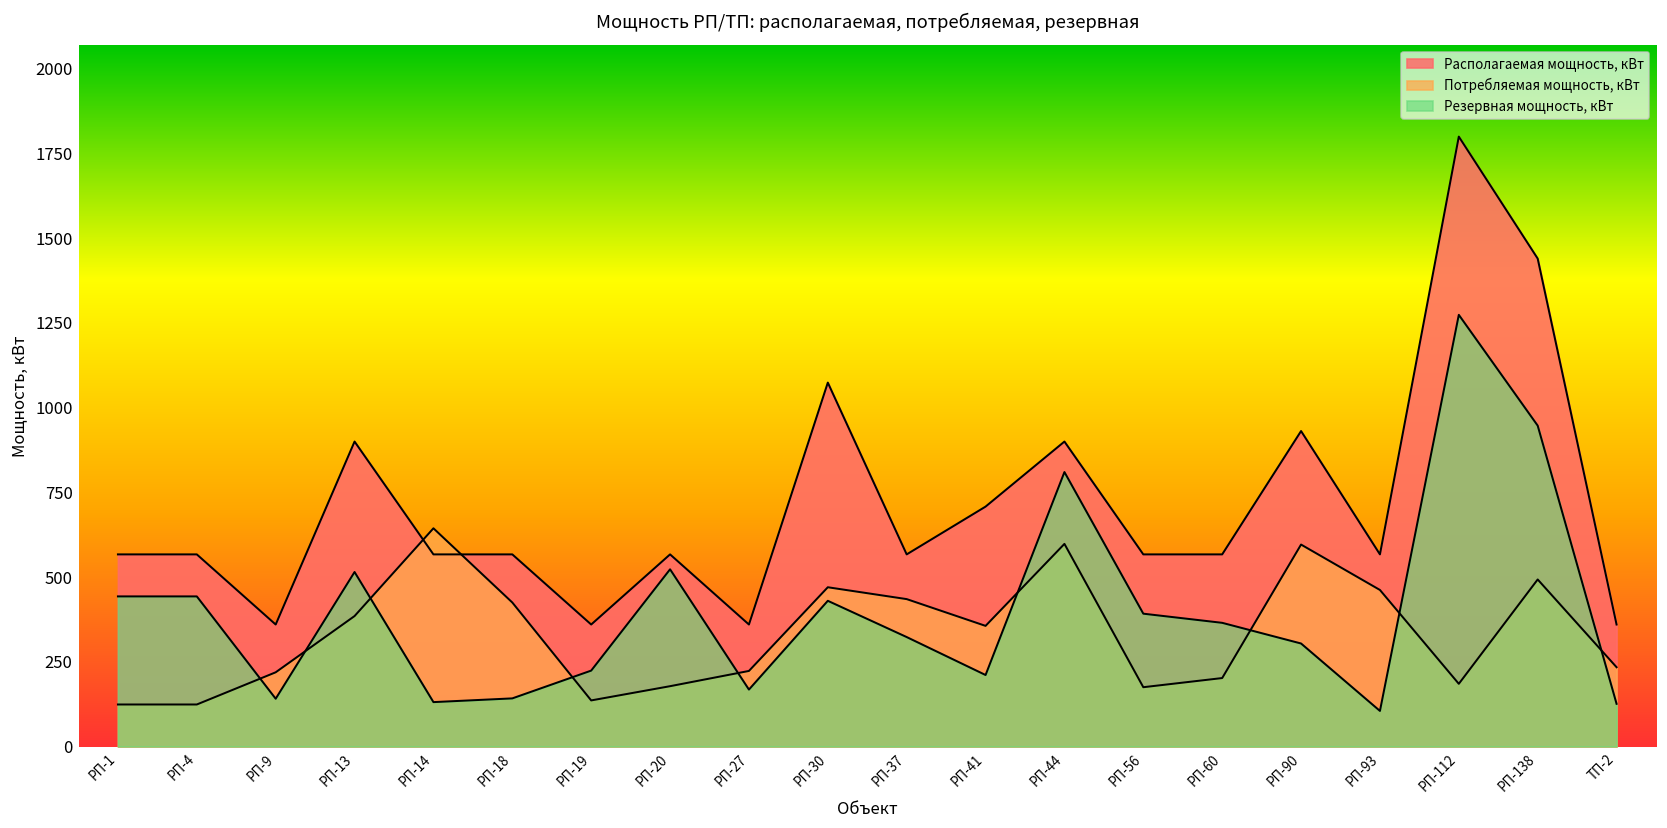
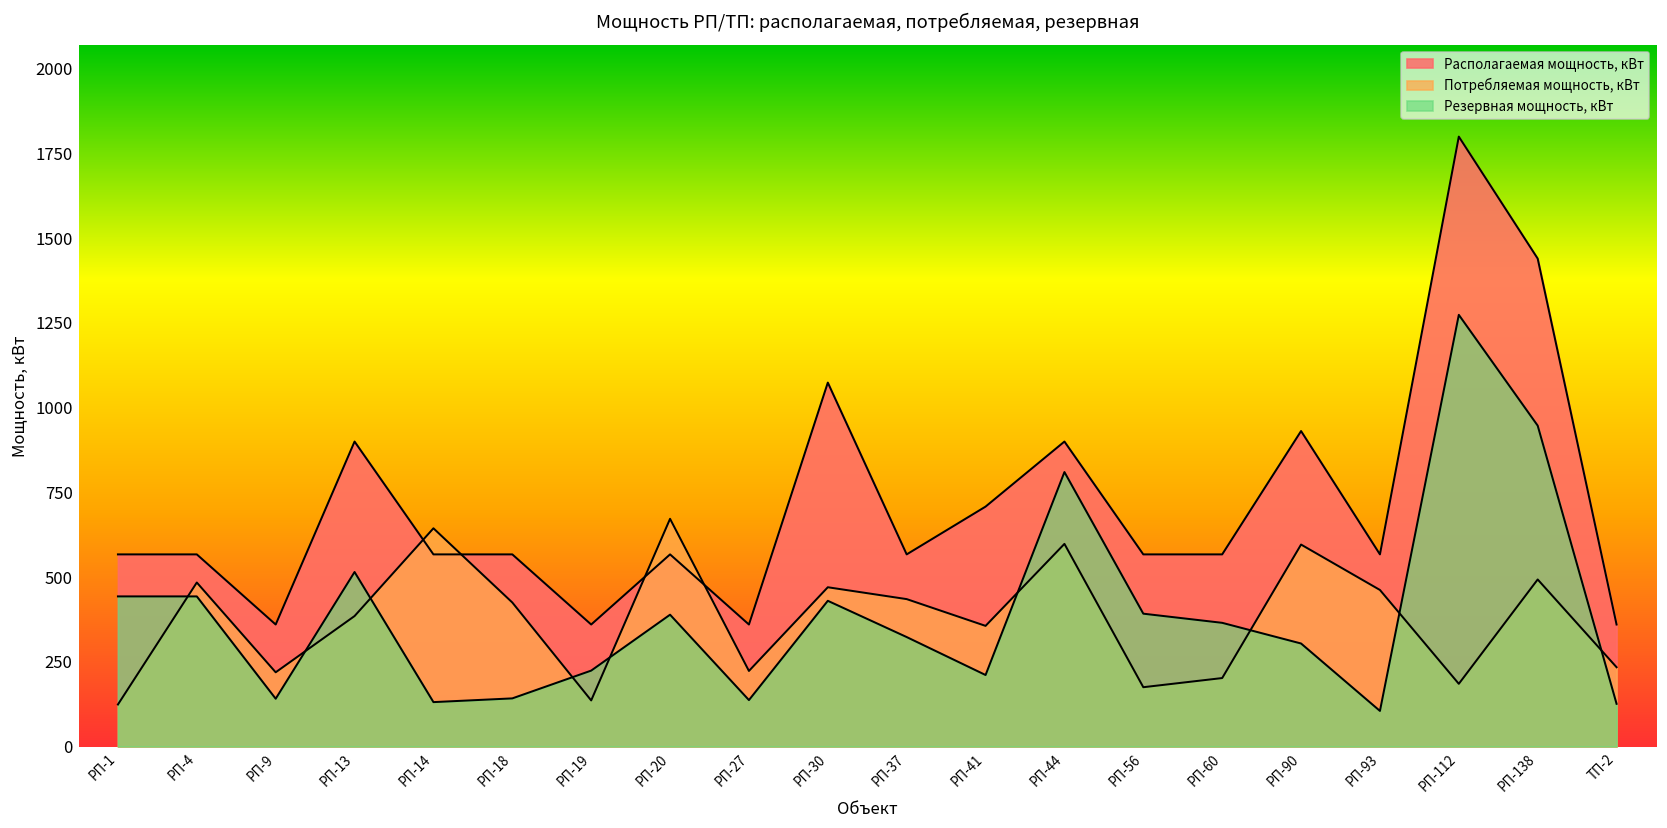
Потребляемая мощность, кВт, РП-4: 120 -> 480
Потребляемая мощность, кВт, РП-20: 180 -> 670
Резервная мощность, кВт, РП-20: 520 -> 390
Резервная мощность, кВт, РП-27: 170 -> 140
